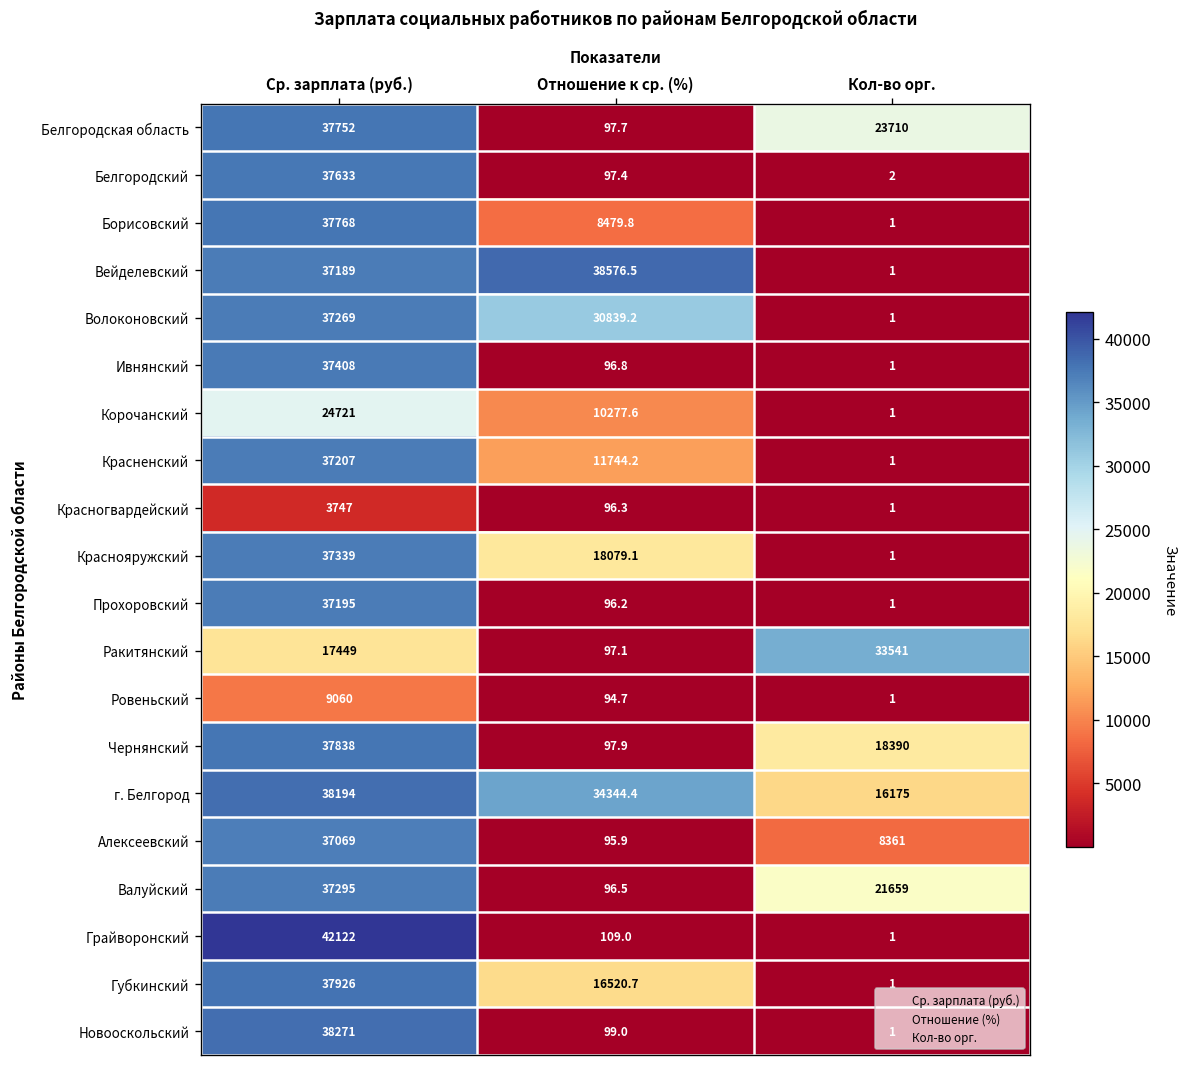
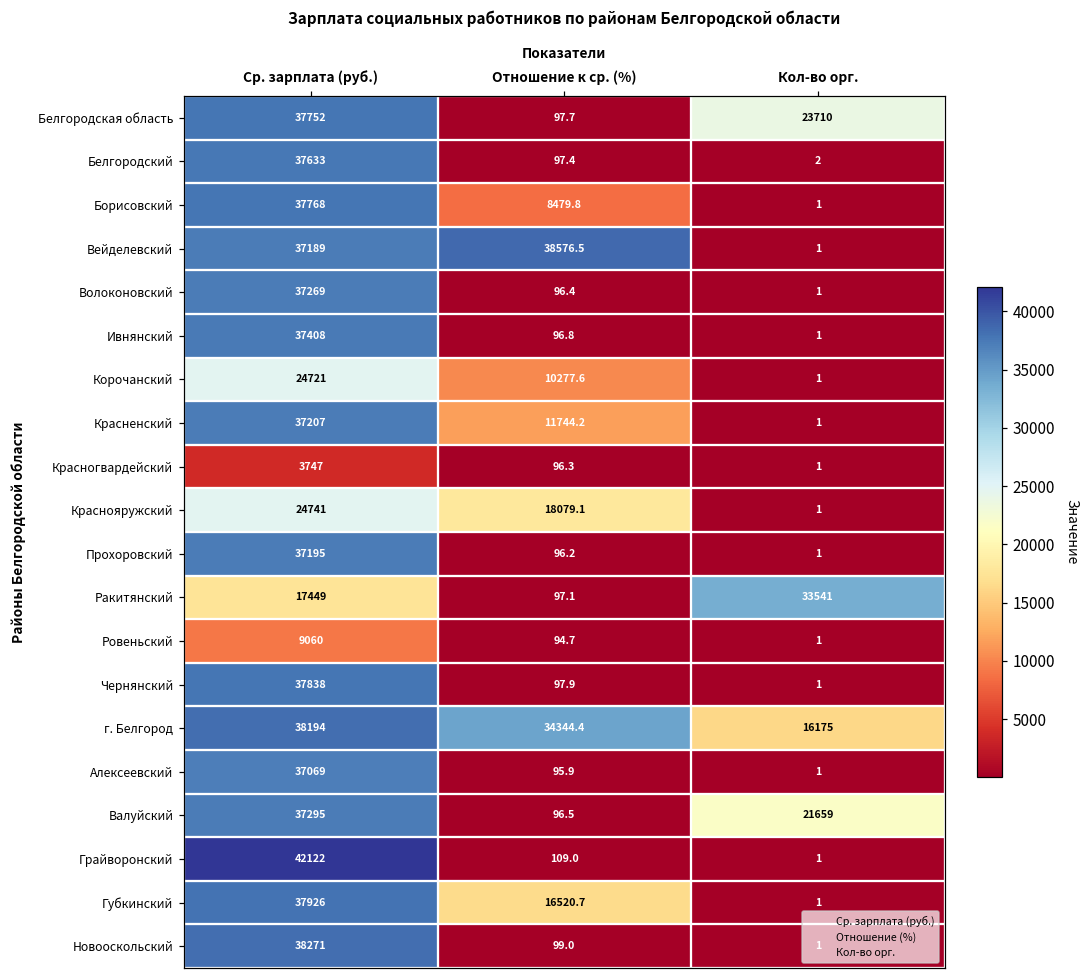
Волоконовский, Отношение к ср. (%): 30839.2 -> 96.4
Краснояружский, Ср. зарплата (руб.): 37339 -> 24741
Чернянский, Кол-во орг.: 18390 -> 1
Алексеевский, Кол-во орг.: 8361 -> 1
